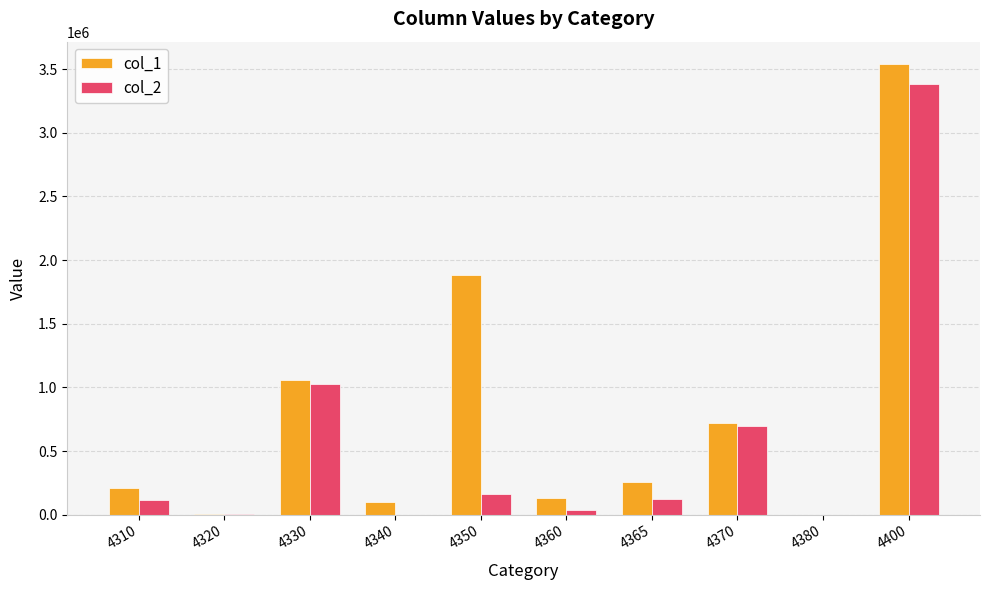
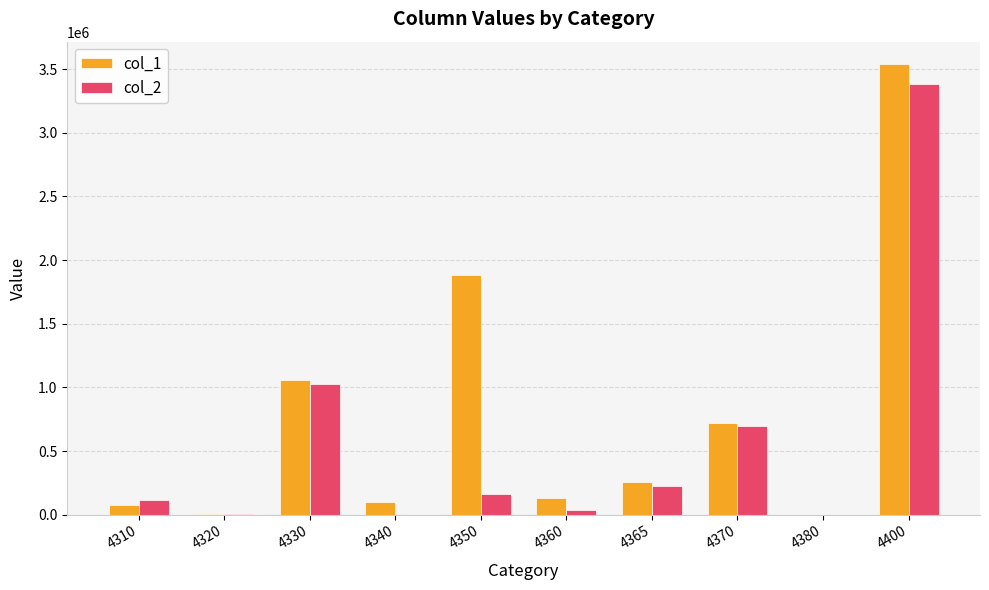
col_1, 4310: 210000 -> 70000
col_2, 4365: 120000 -> 230000
